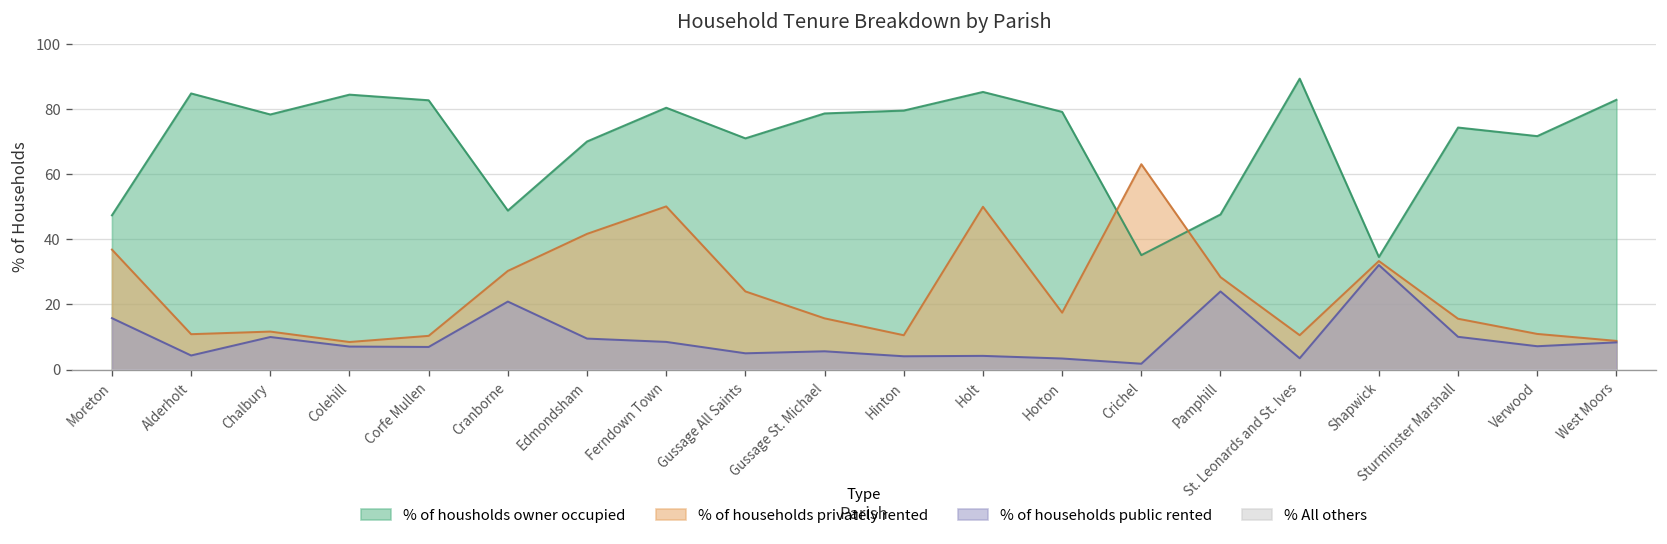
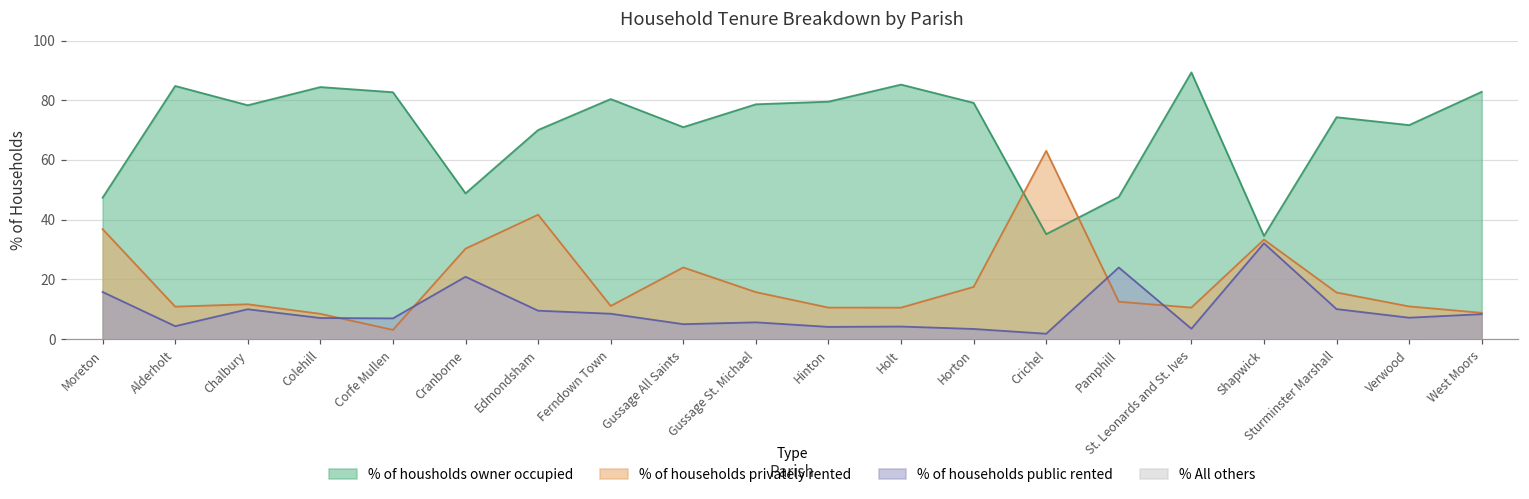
% of households privately rented, Corfe Mullen: 10 -> 3
% of households privately rented, Ferndown Town: 50 -> 11
% of households privately rented, Holt: 50 -> 11
% of households privately rented, Pamphill: 28 -> 13
